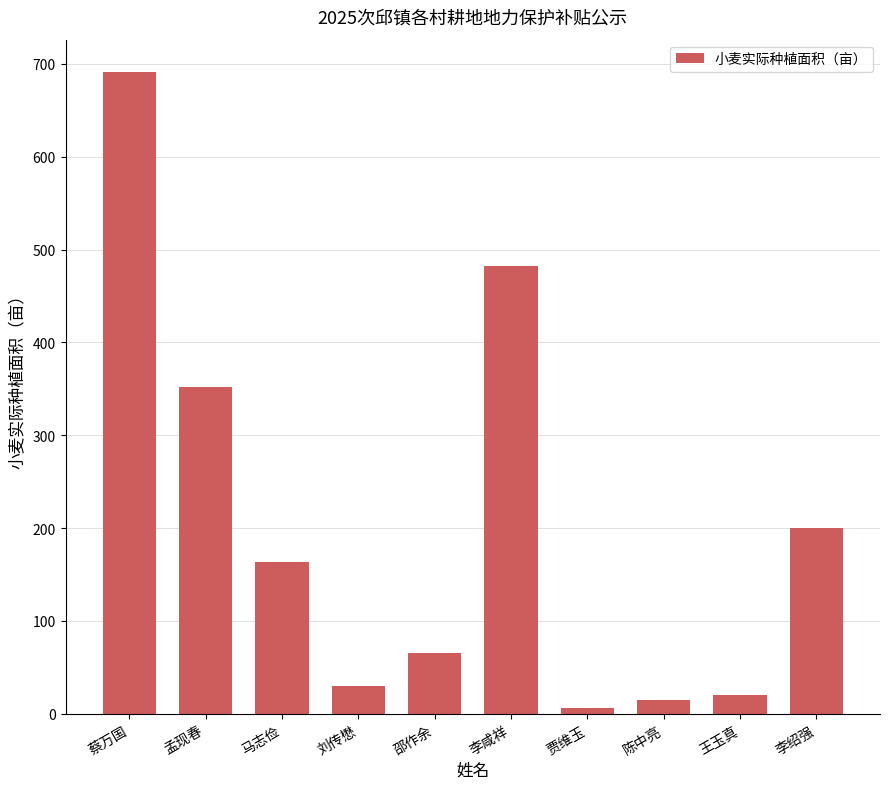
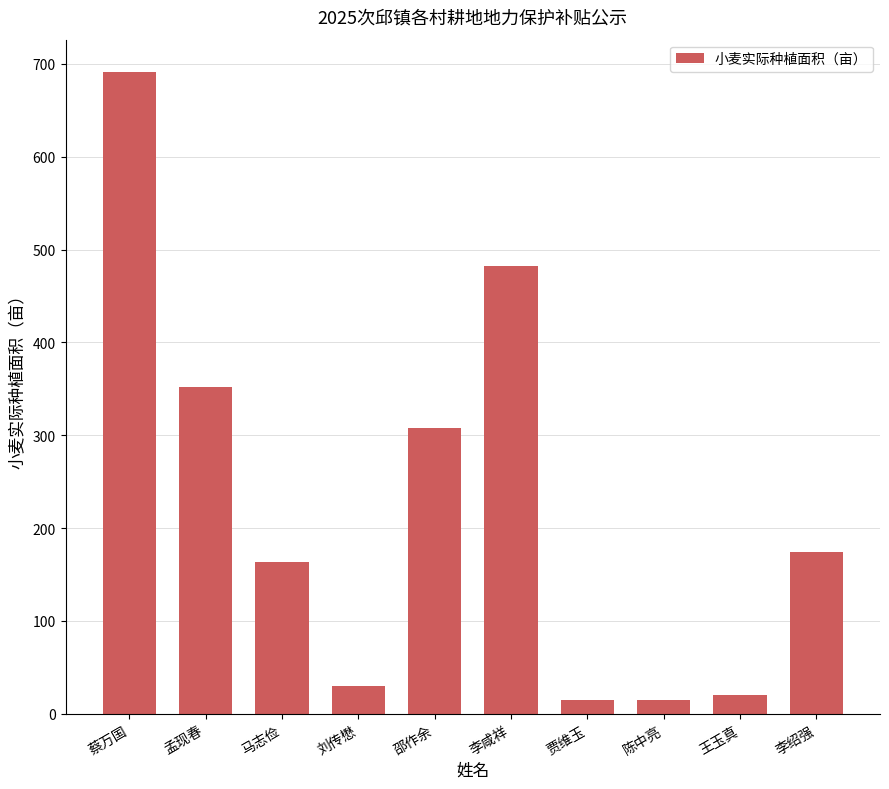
邵作余: 70 -> 310
贾维玉: 10 -> 20
李绍强: 200 -> 170
